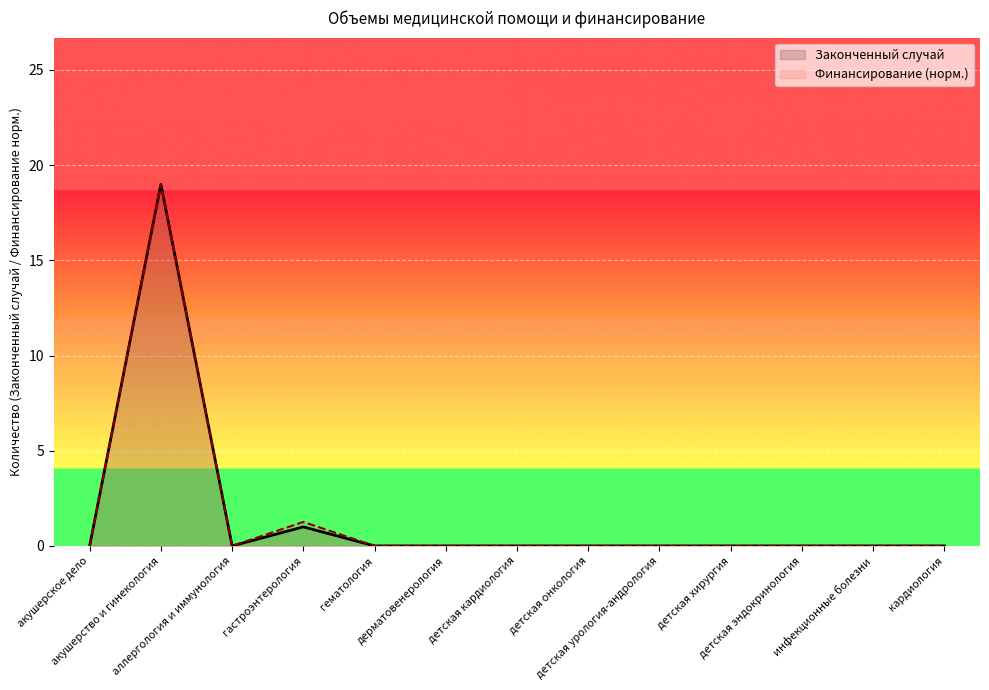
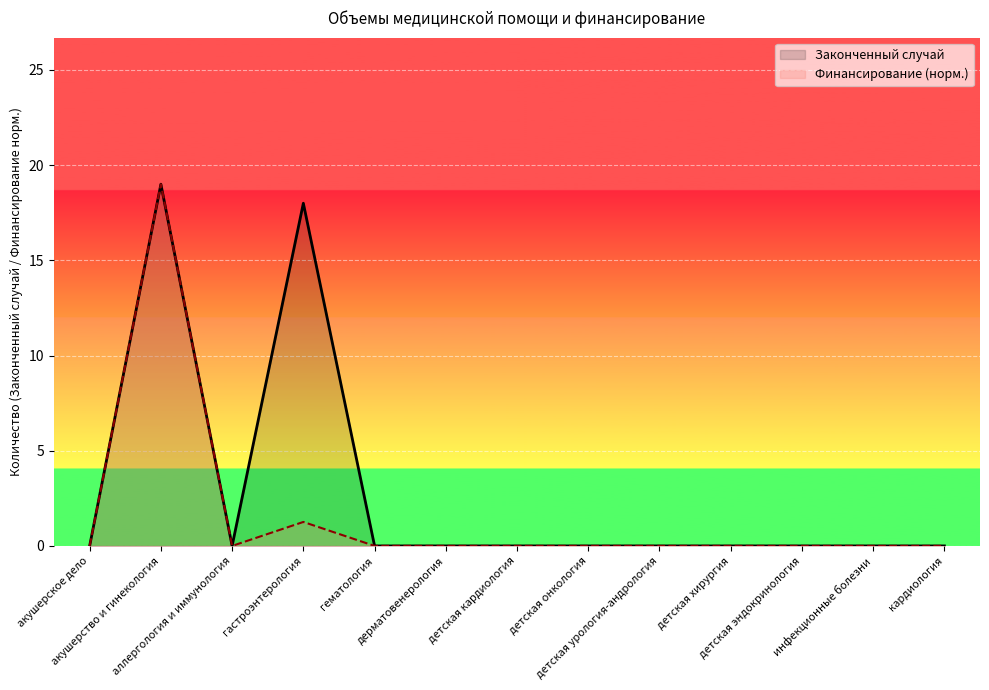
Законченный случай, гастроэнтерология: 1 -> 18
